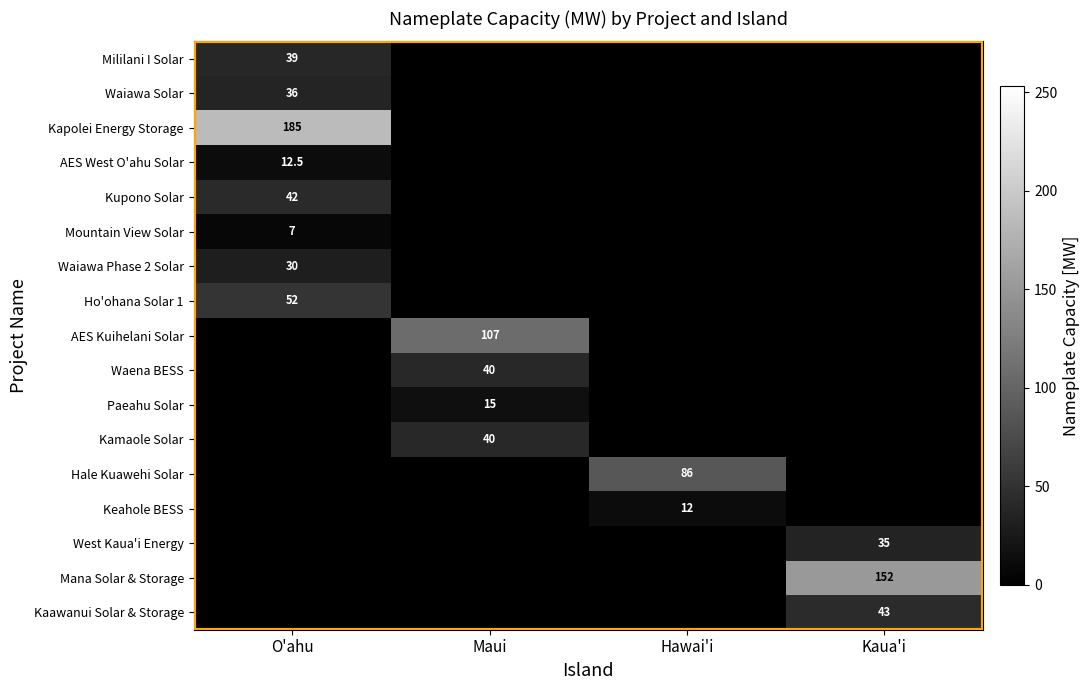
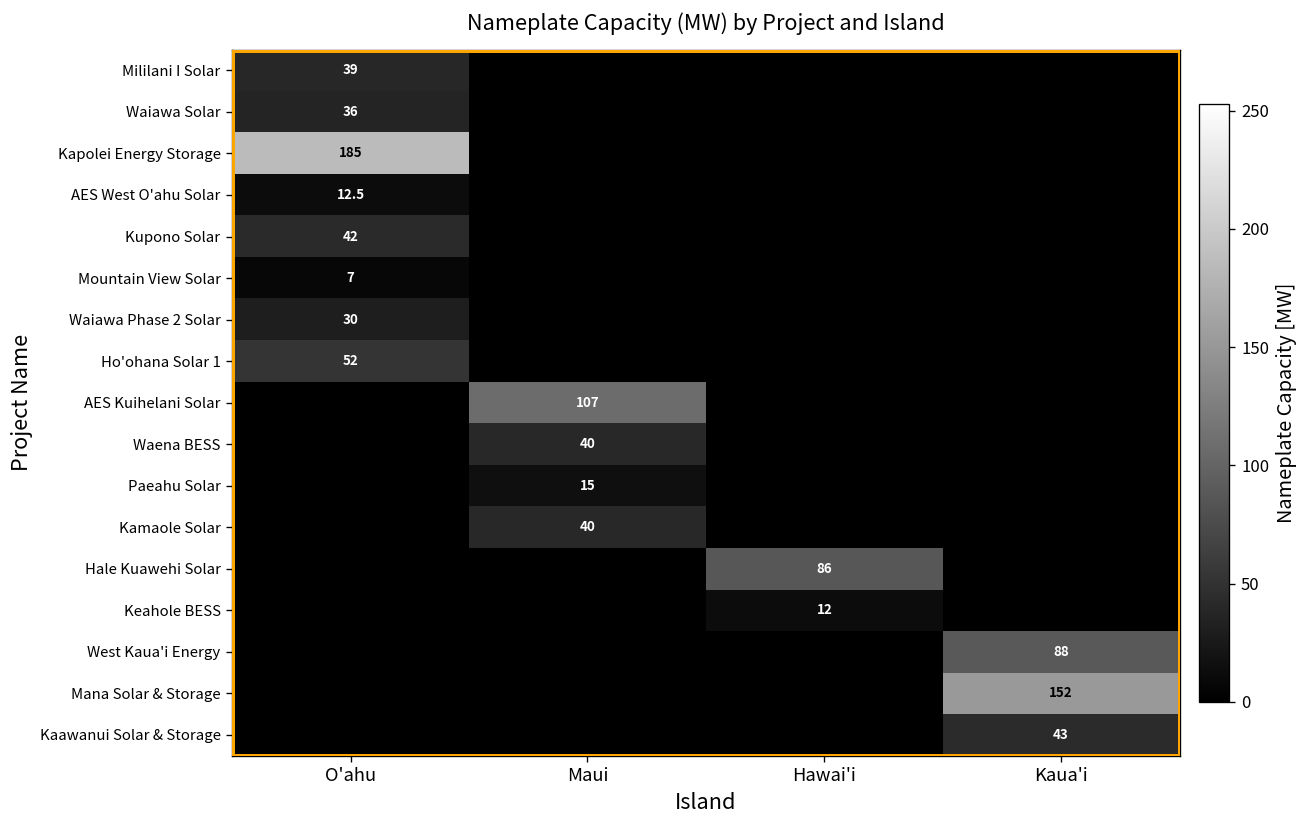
West Kaua'i Energy, Kaua'i: 35 -> 88
